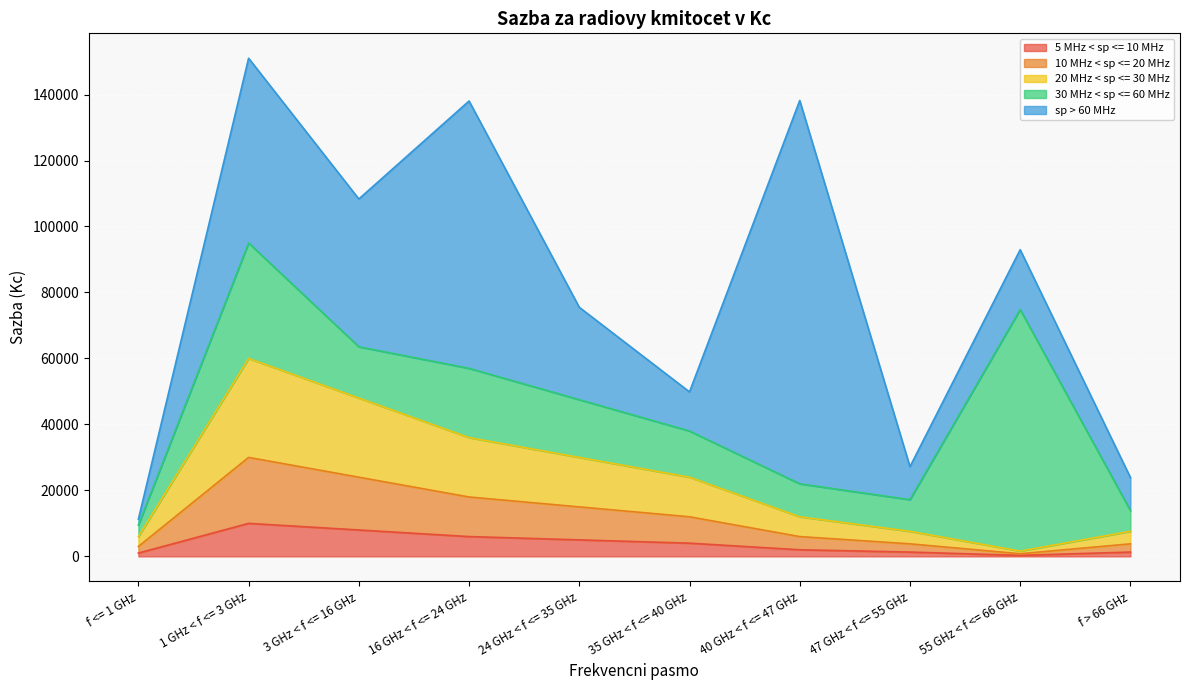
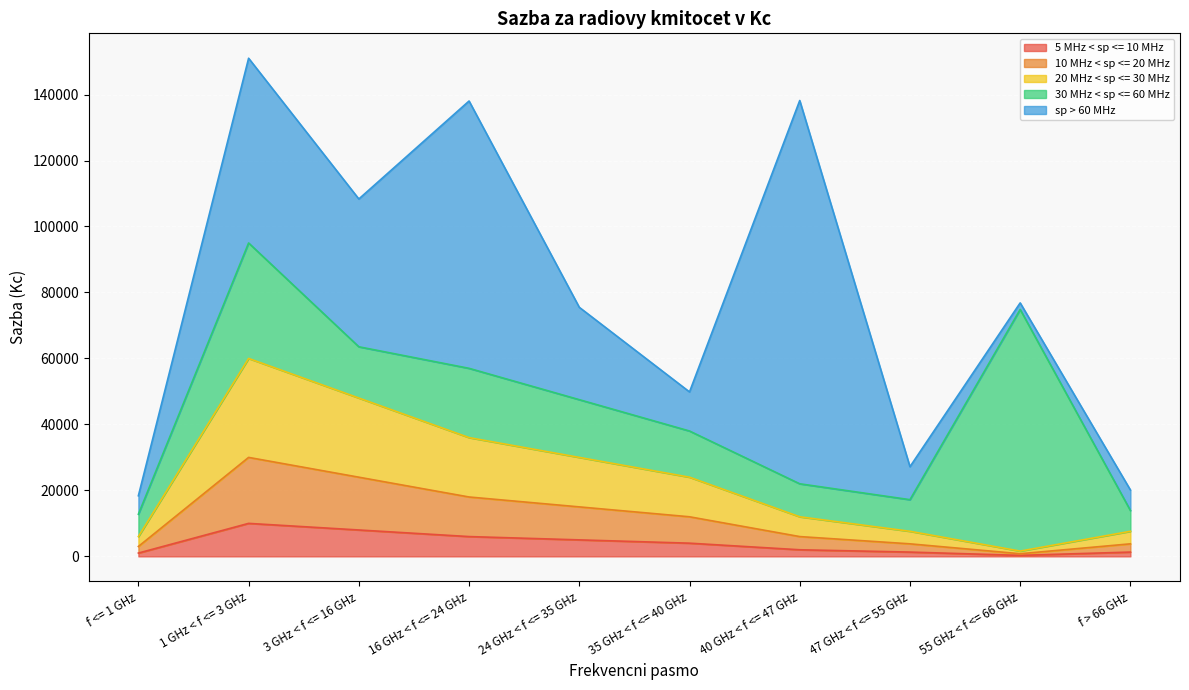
30 MHz < sp <= 60 MHz, f <= 1 GHz: 4000 -> 7000
sp > 60 MHz, f <= 1 GHz: 2000 -> 6000
sp > 60 MHz, 55 GHz < f <= 66 GHz: 18000 -> 2000
sp > 60 MHz, f > 66 GHz: 10000 -> 6000
